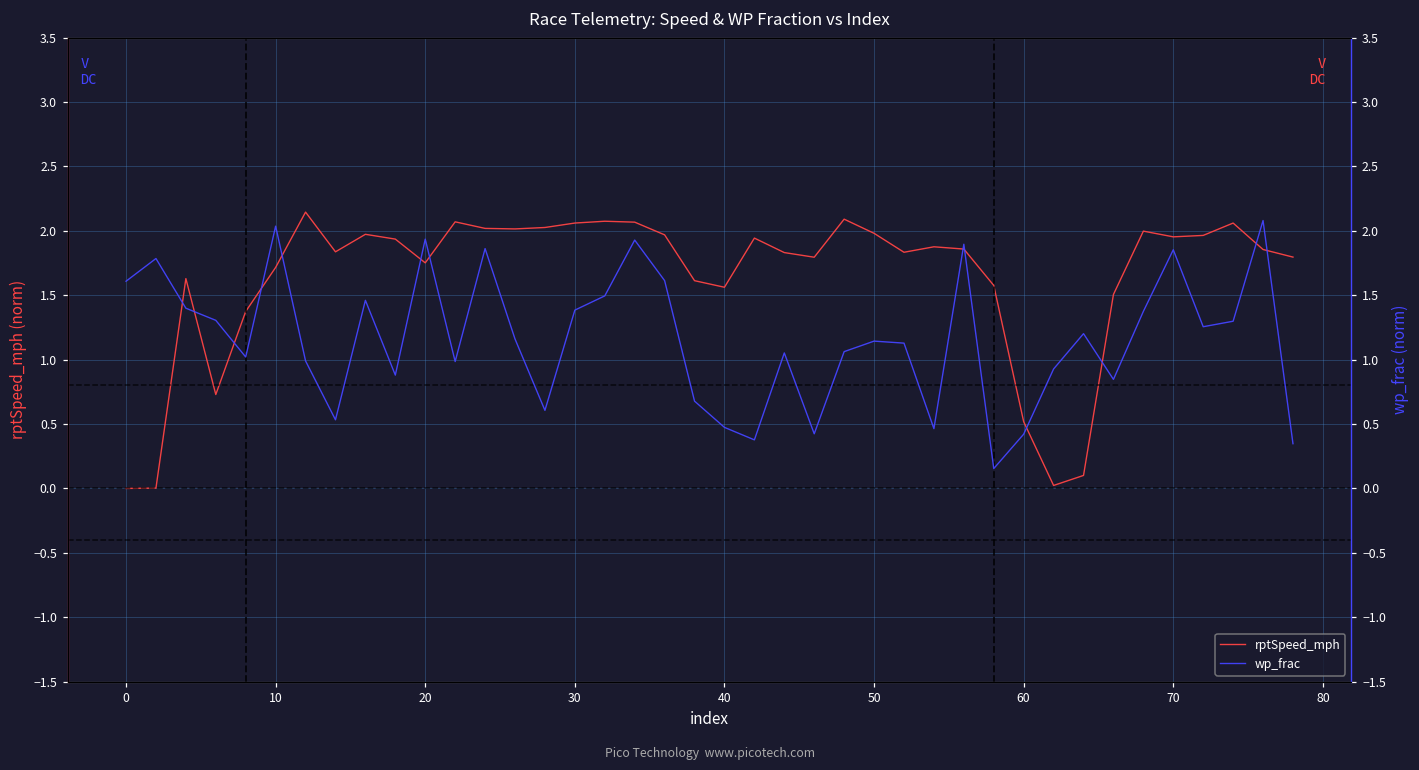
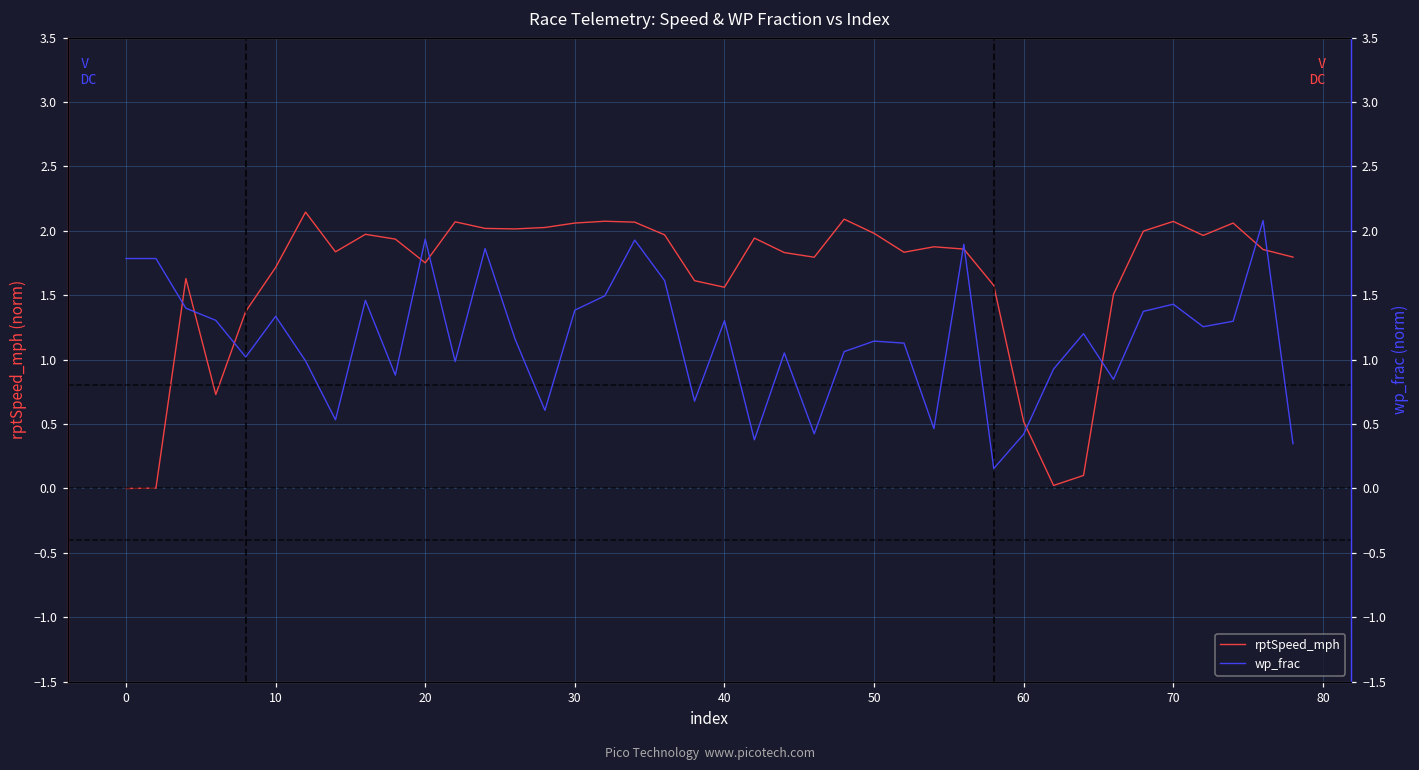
rptSpeed_mph, 70: 1.95 -> 2.07
wp_frac, 0: 1.61 -> 1.78
wp_frac, 10: 2.04 -> 1.34
wp_frac, 40: 0.47 -> 1.30
wp_frac, 70: 1.85 -> 1.43
